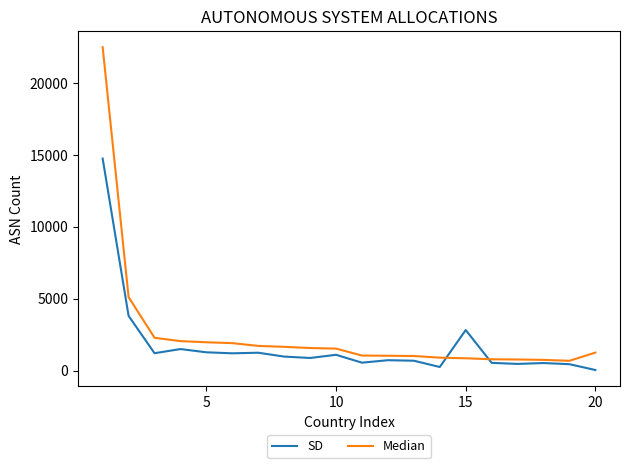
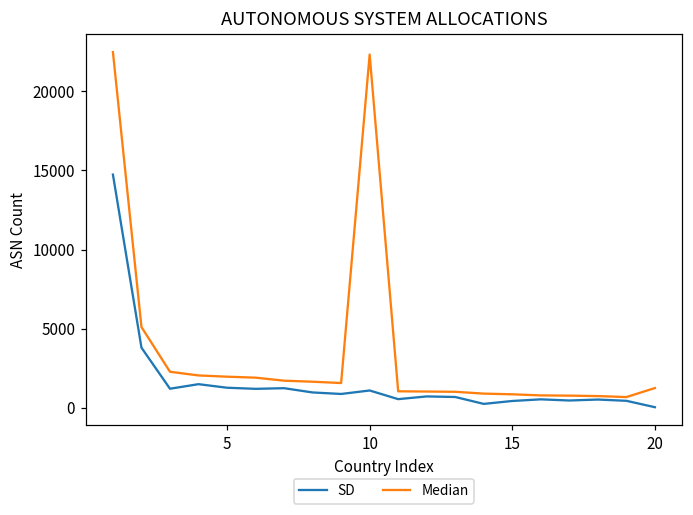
Median, 10: 1500 -> 22300
SD, 15: 2800 -> 400
